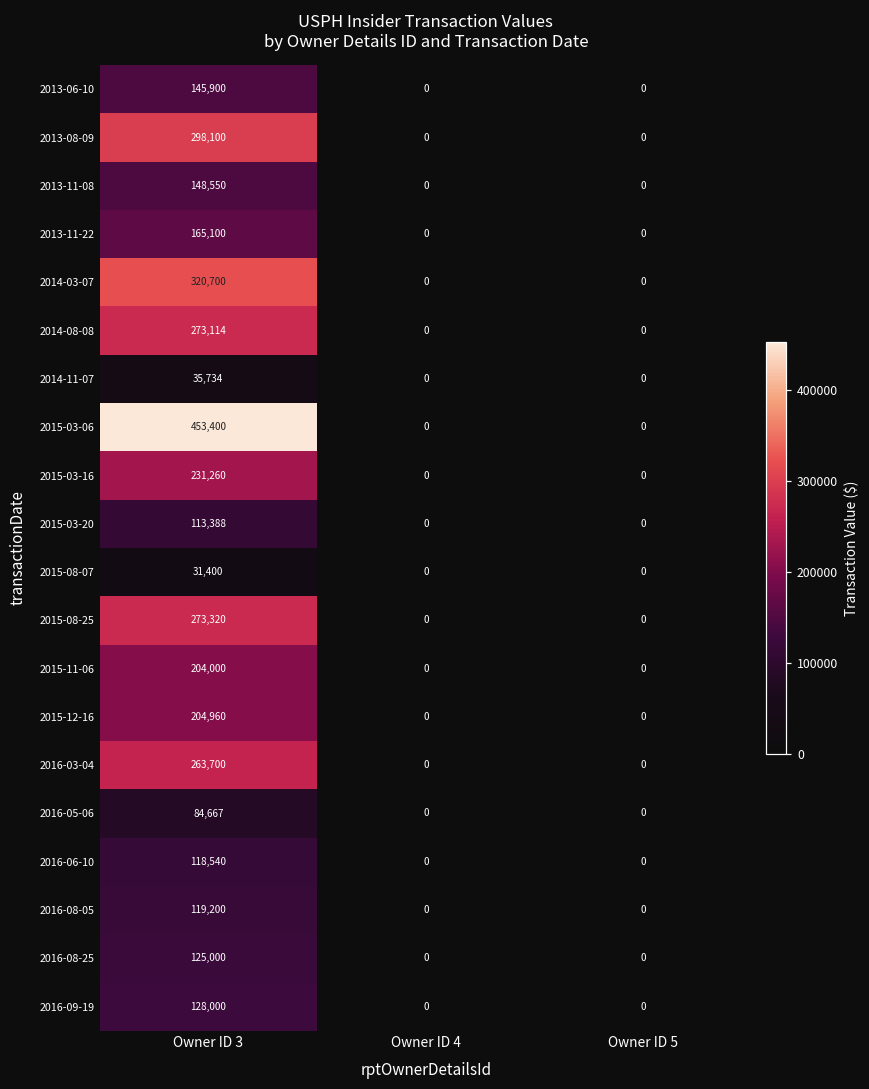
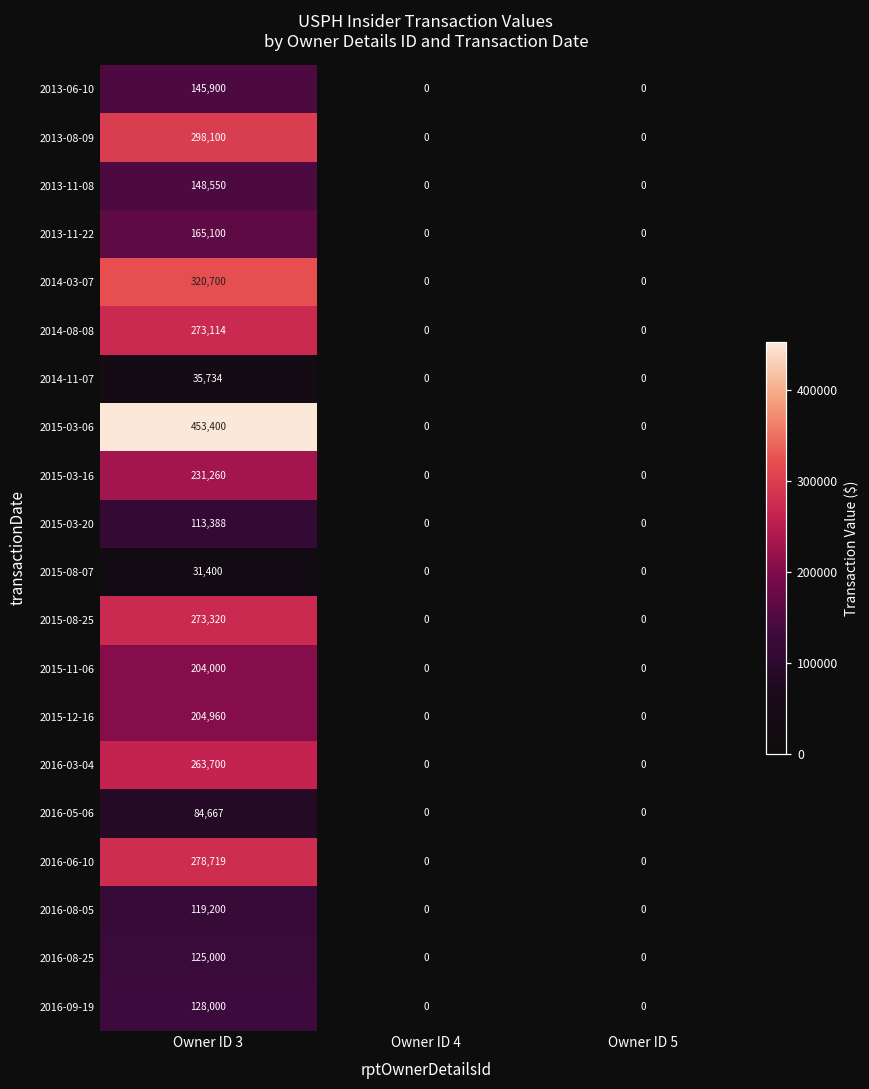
2016-06-10, Owner ID 3: 118,540 -> 278,719
